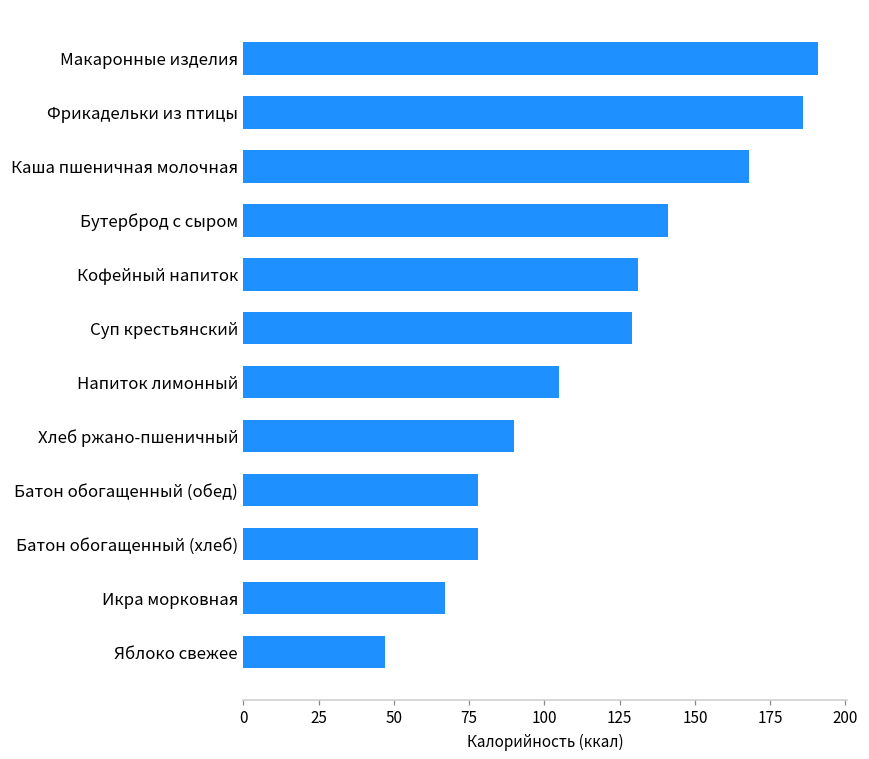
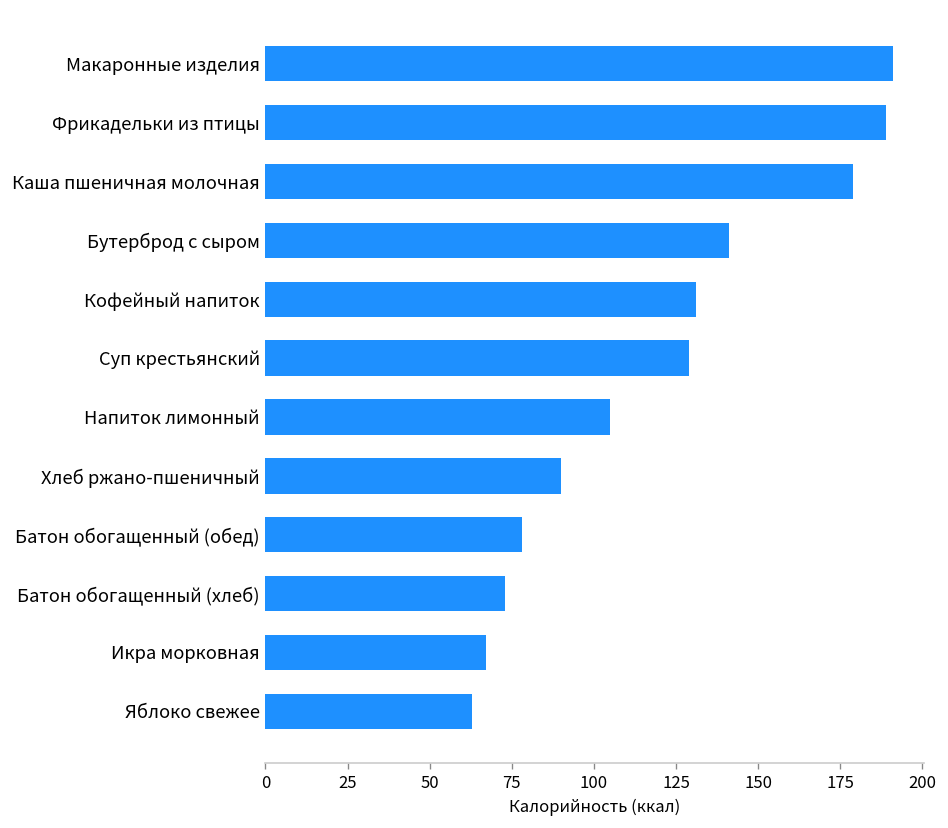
Фрикадельки из птицы: 186 -> 189
Каша пшеничная молочная: 168 -> 179
Батон обогащенный (хлеб): 78 -> 73
Яблоко свежее: 47 -> 63
